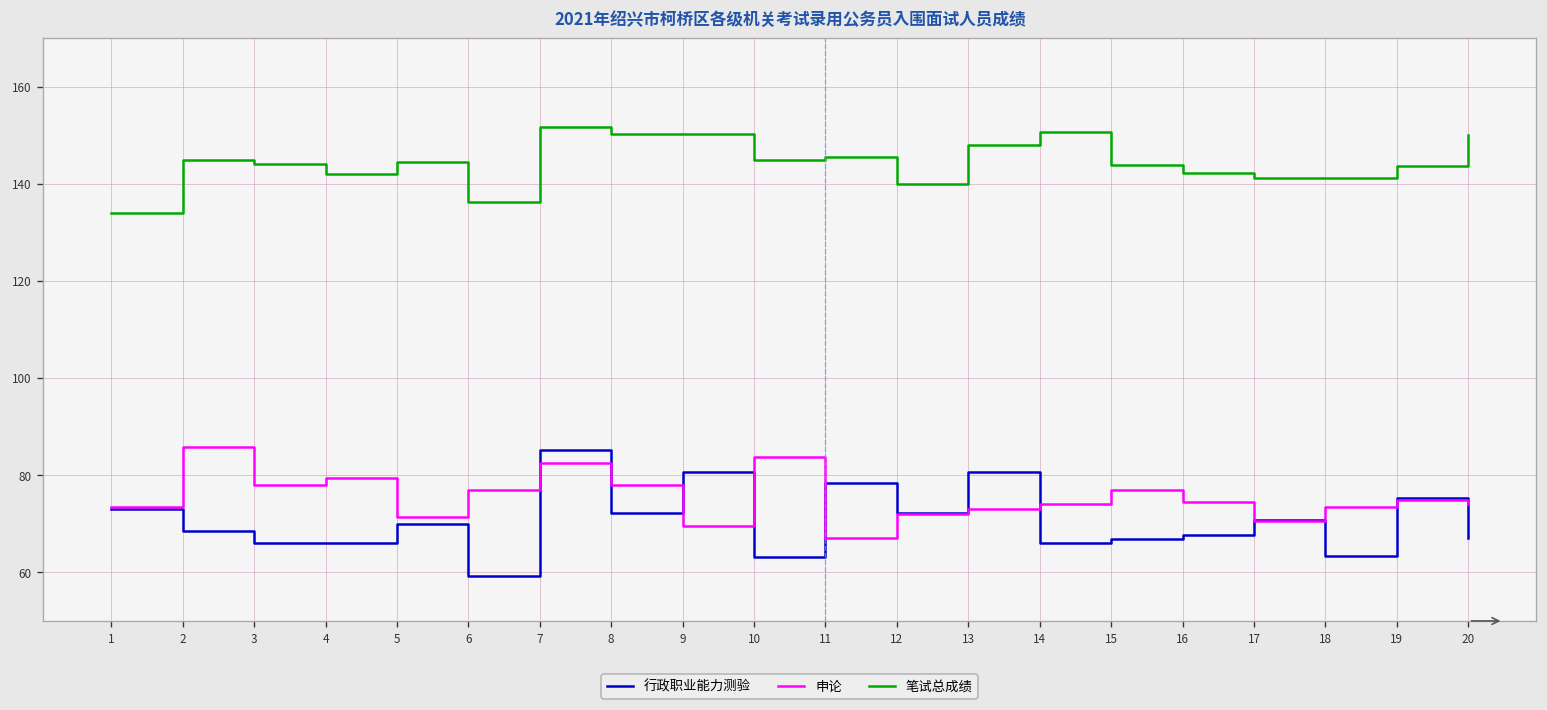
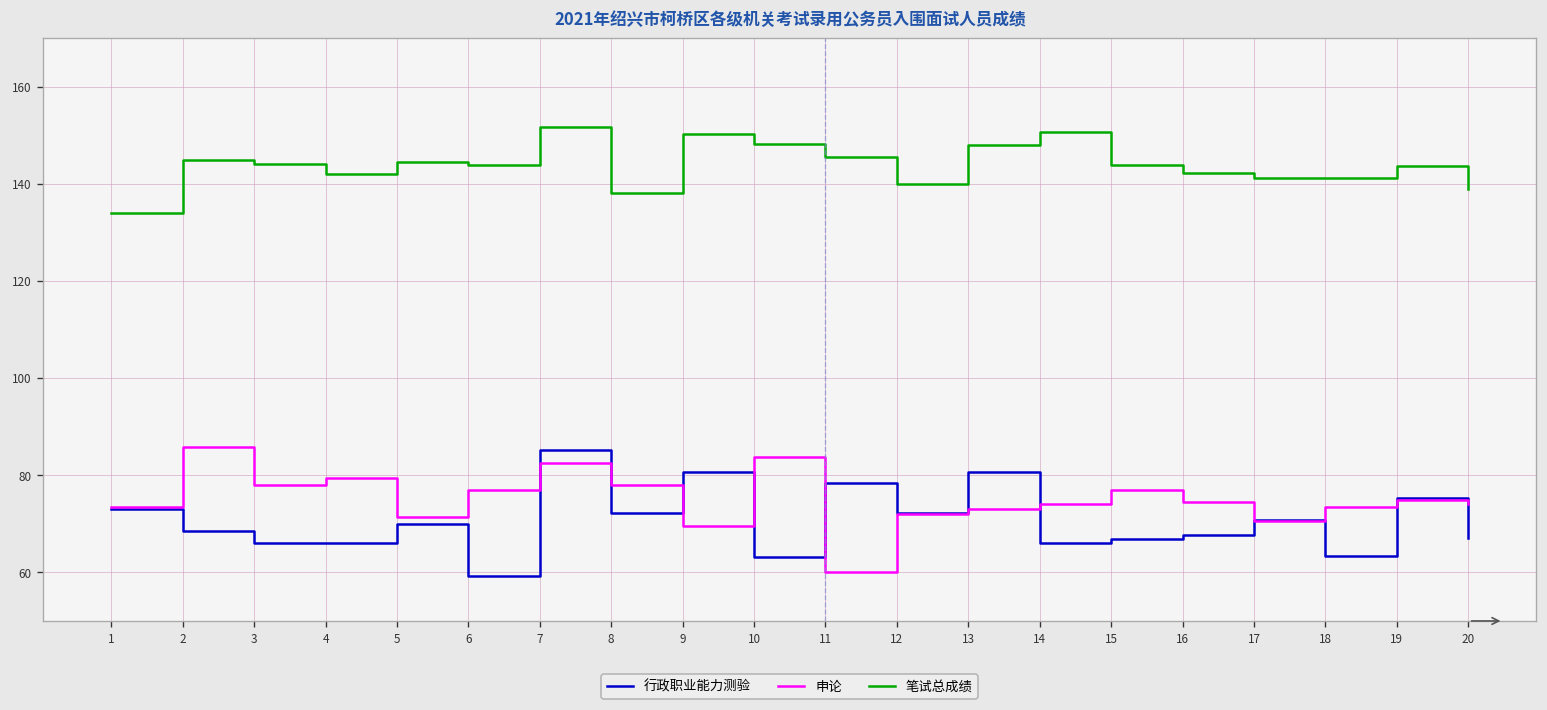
笔试总成绩, 6: 136 -> 144
笔试总成绩, 8: 150 -> 138
笔试总成绩, 10: 145 -> 148
申论, 11: 67 -> 60
笔试总成绩, 20: 150 -> 139
